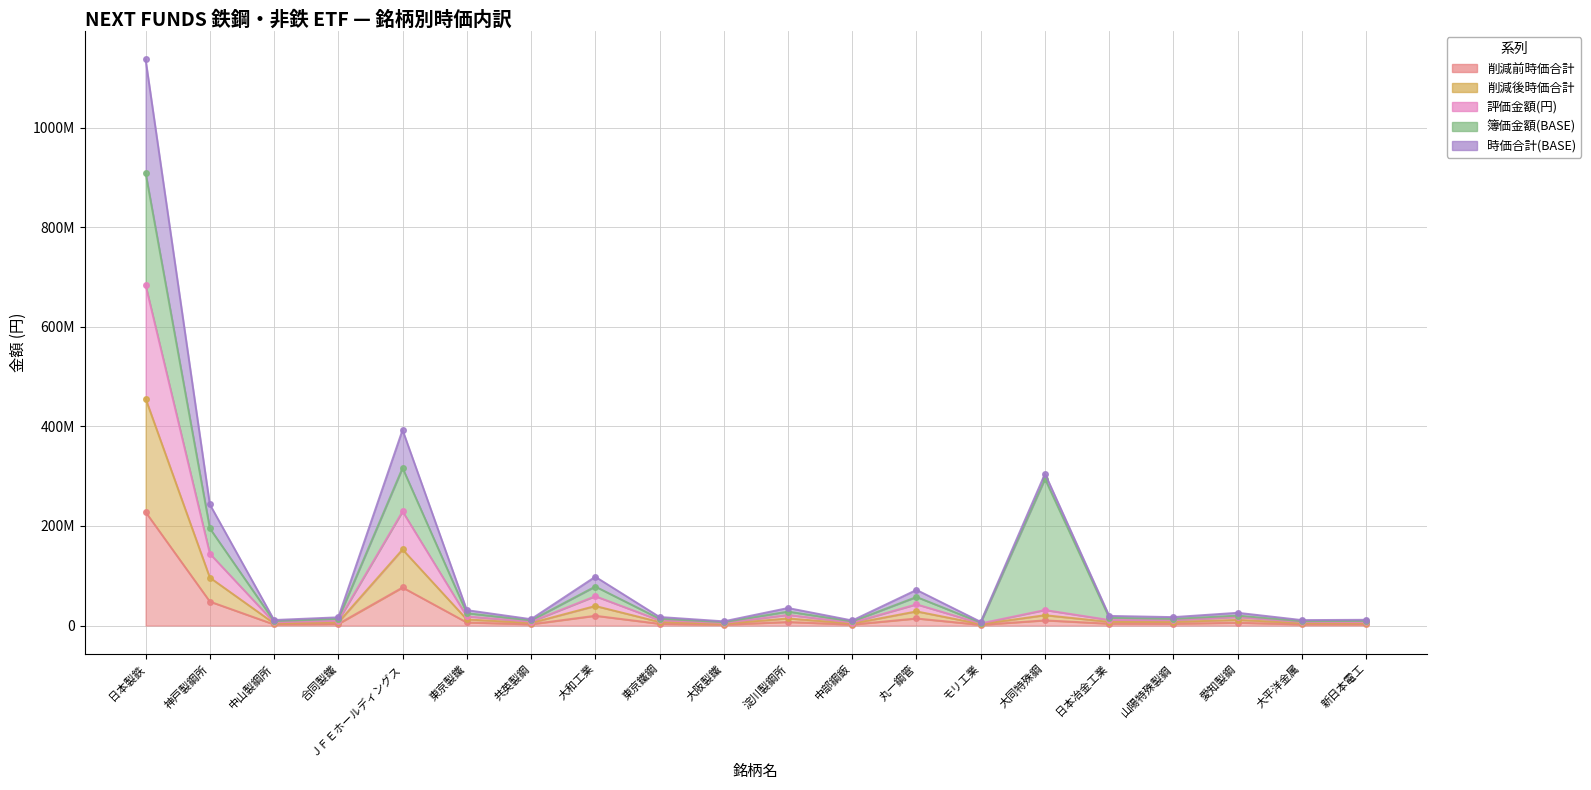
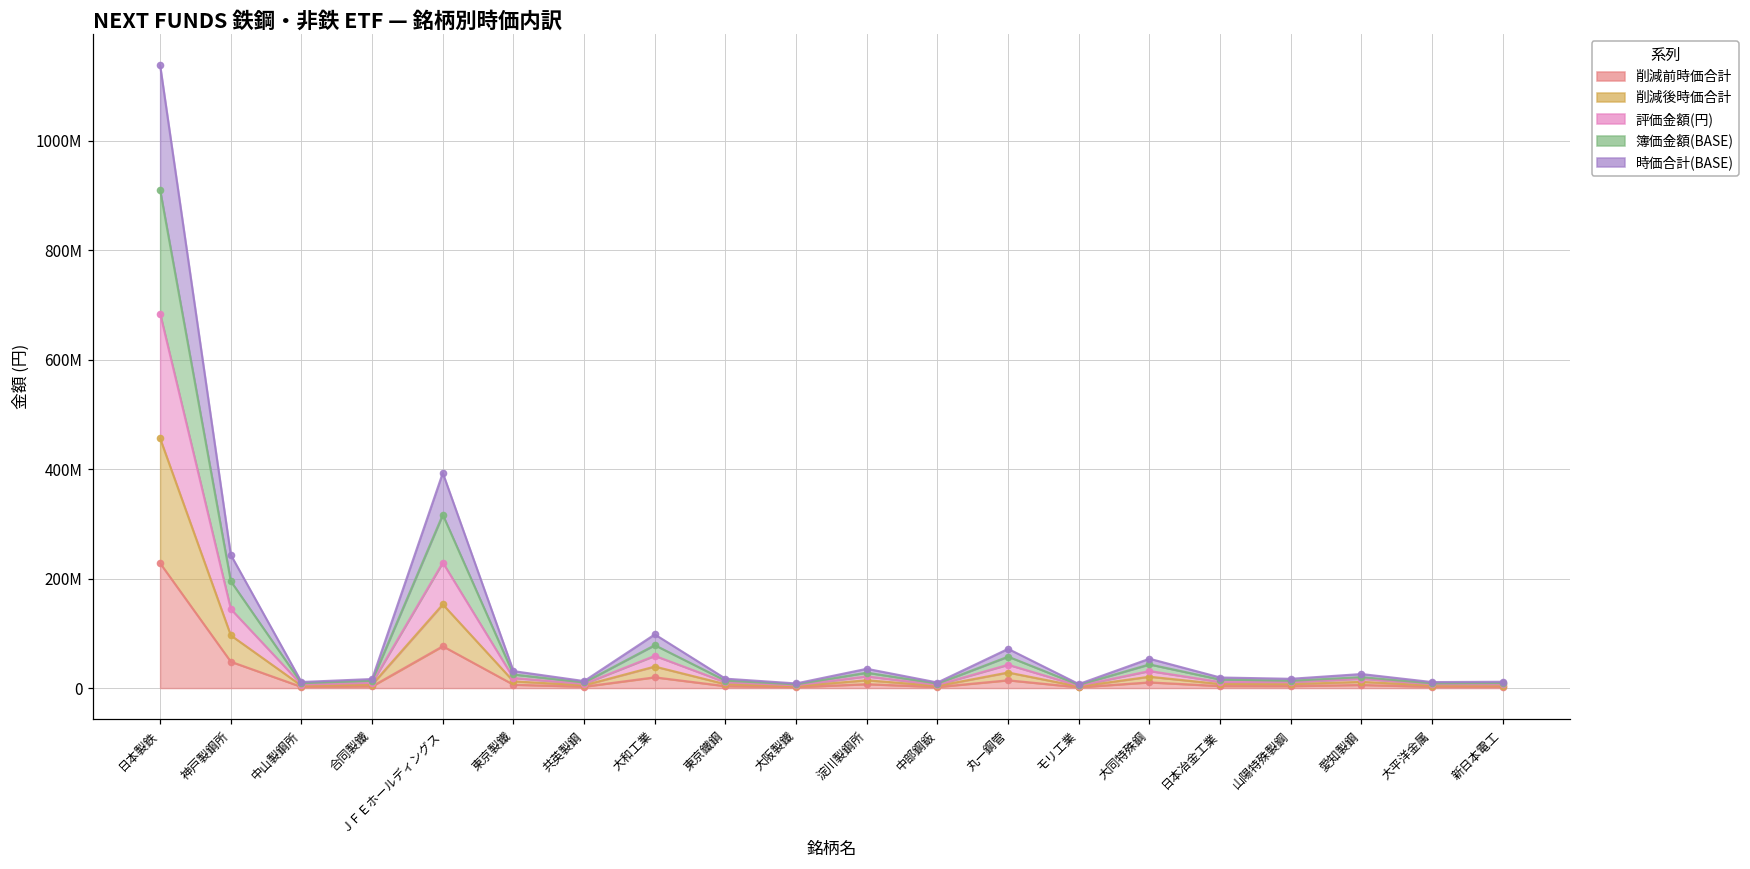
簿価金額(BASE), 大同特殊鋼: 260000000 -> 10000000
